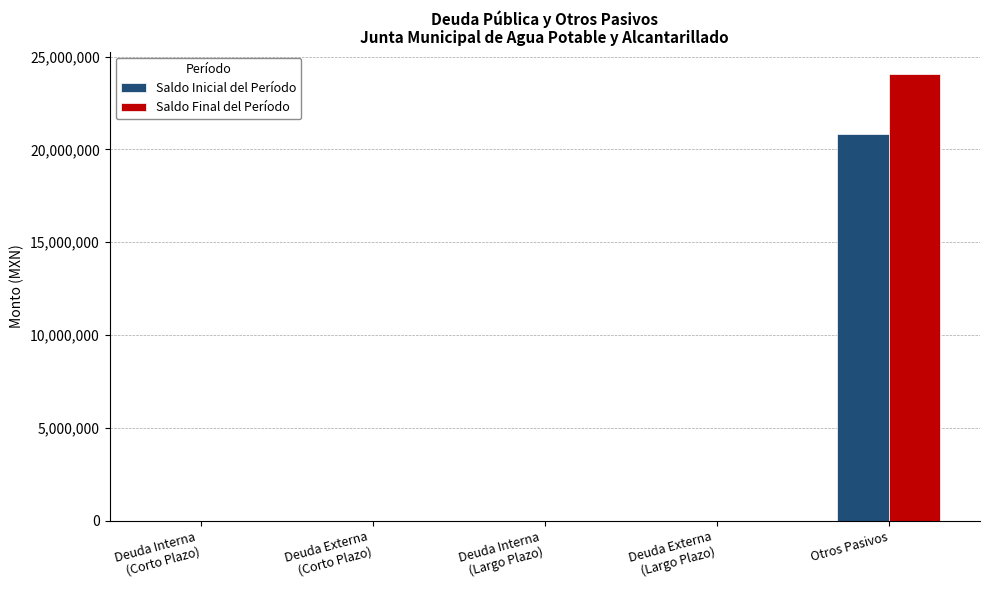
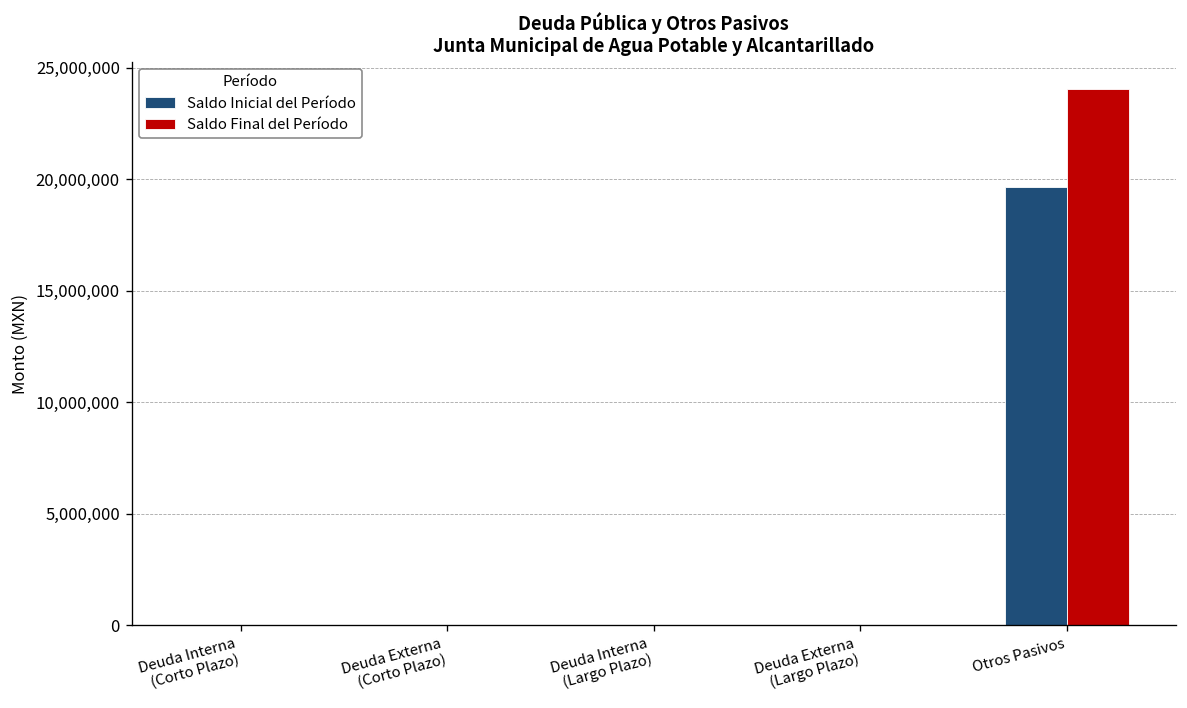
Saldo Inicial del Período, Otros Pasivos: 20,900,000 -> 19,600,000
